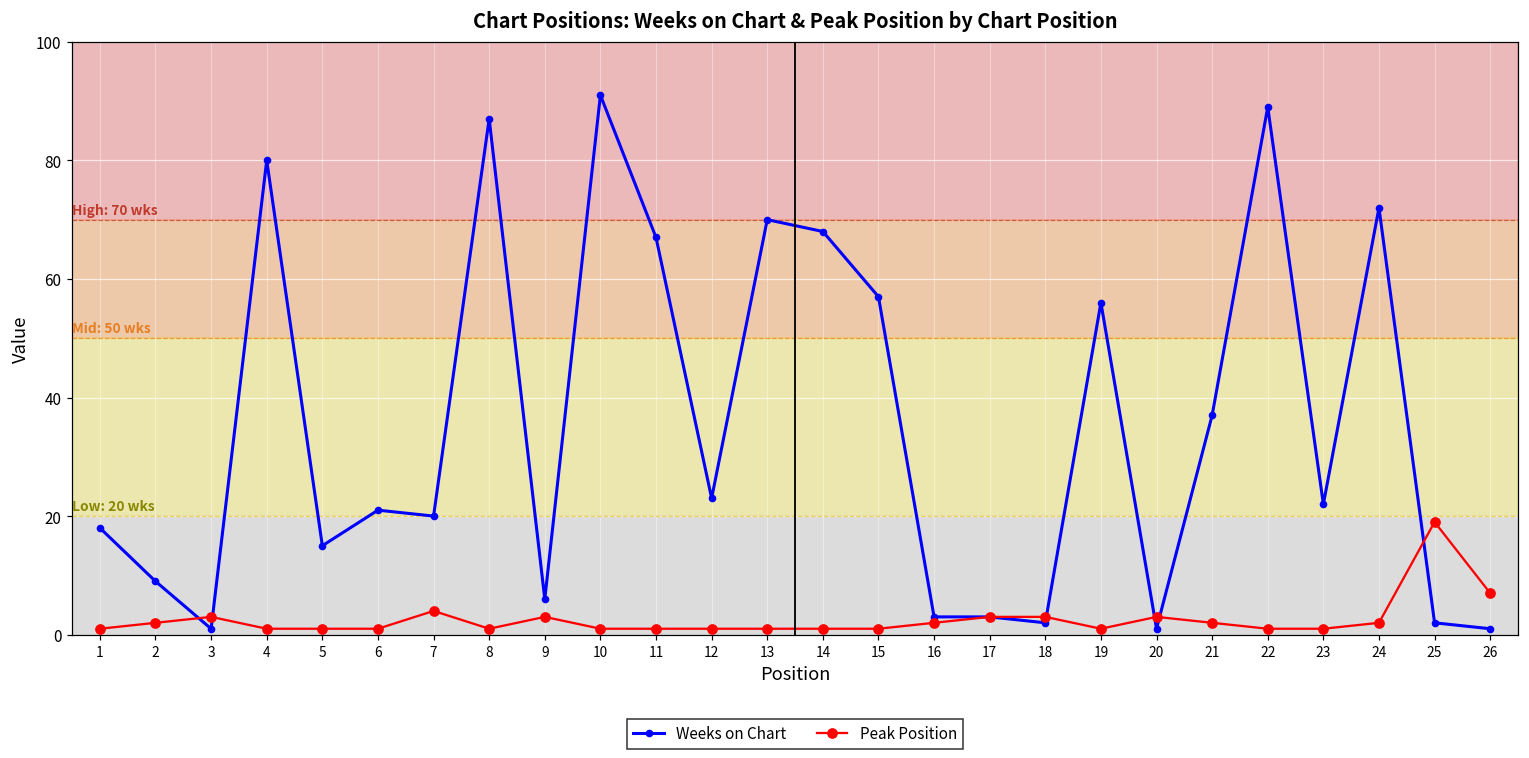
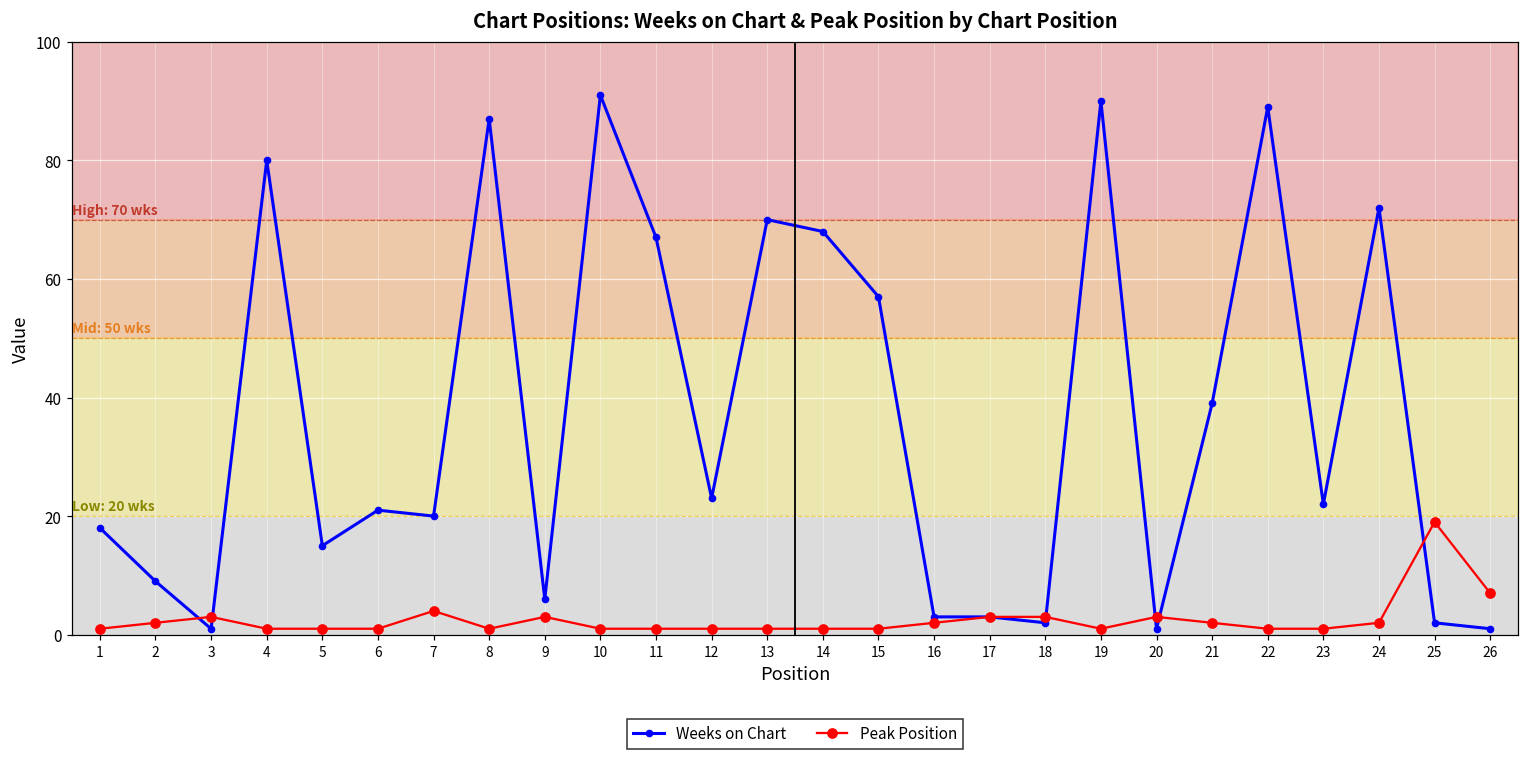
Weeks on Chart, 19: 56 -> 90
Weeks on Chart, 21: 37 -> 39
